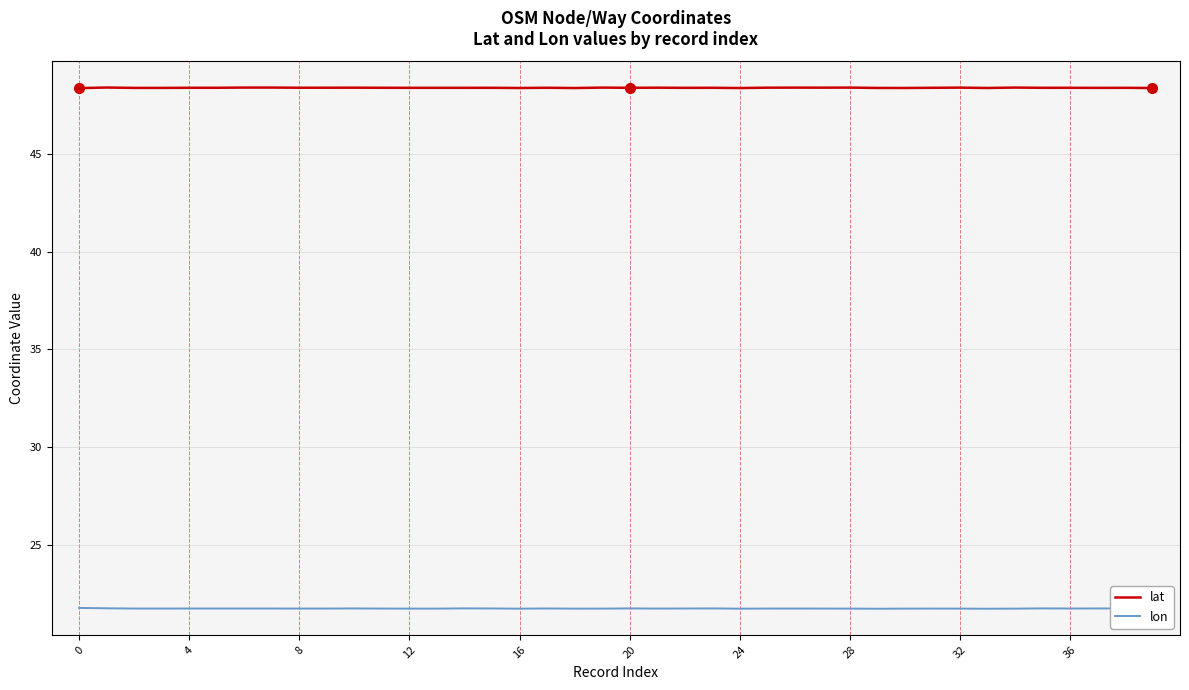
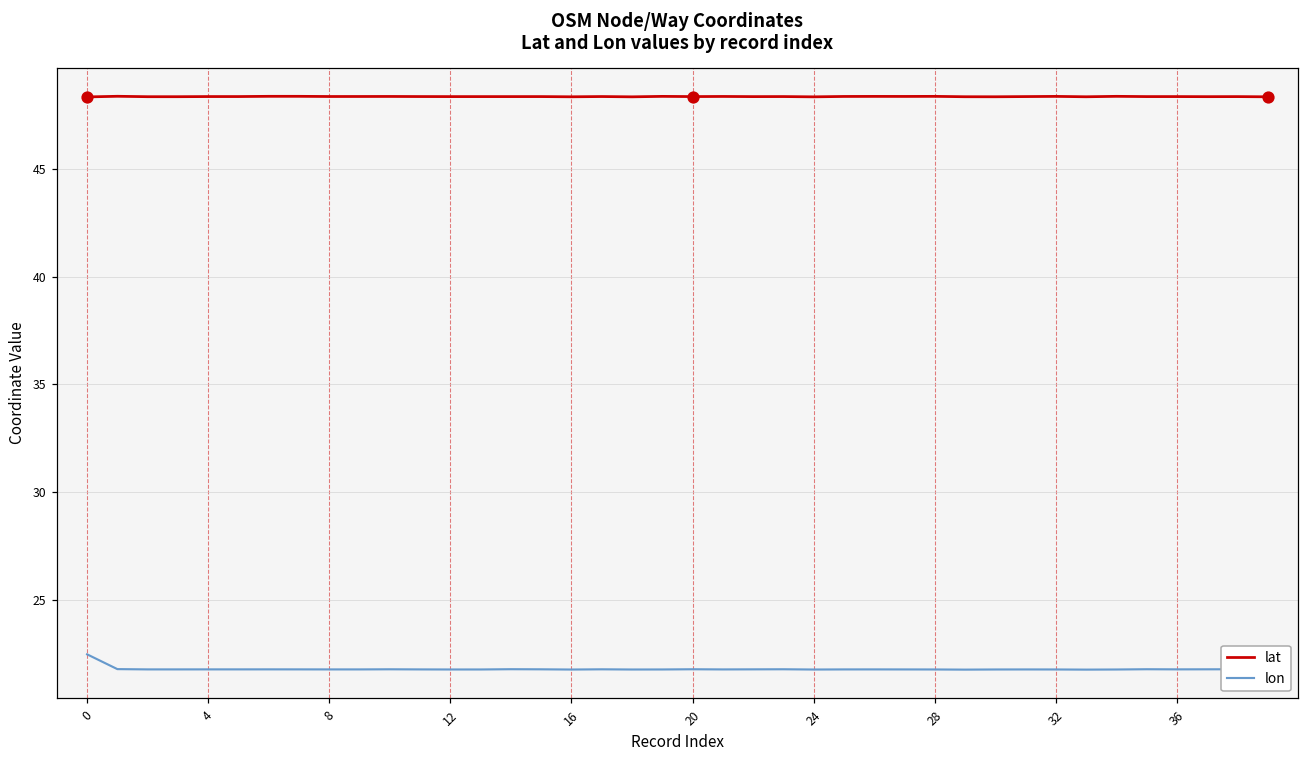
lon, 0: 21.8 -> 22.5
